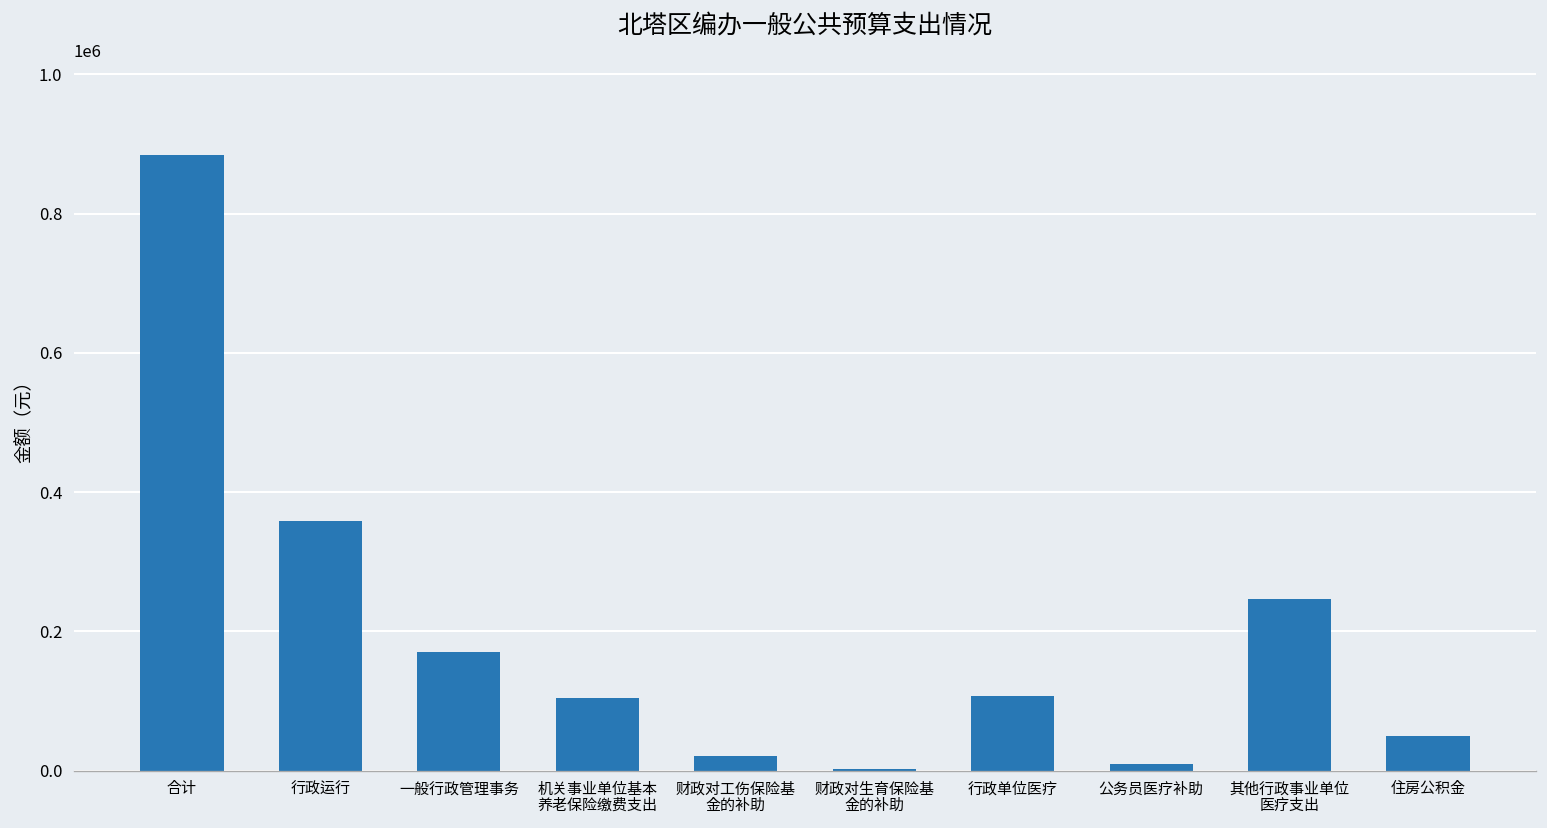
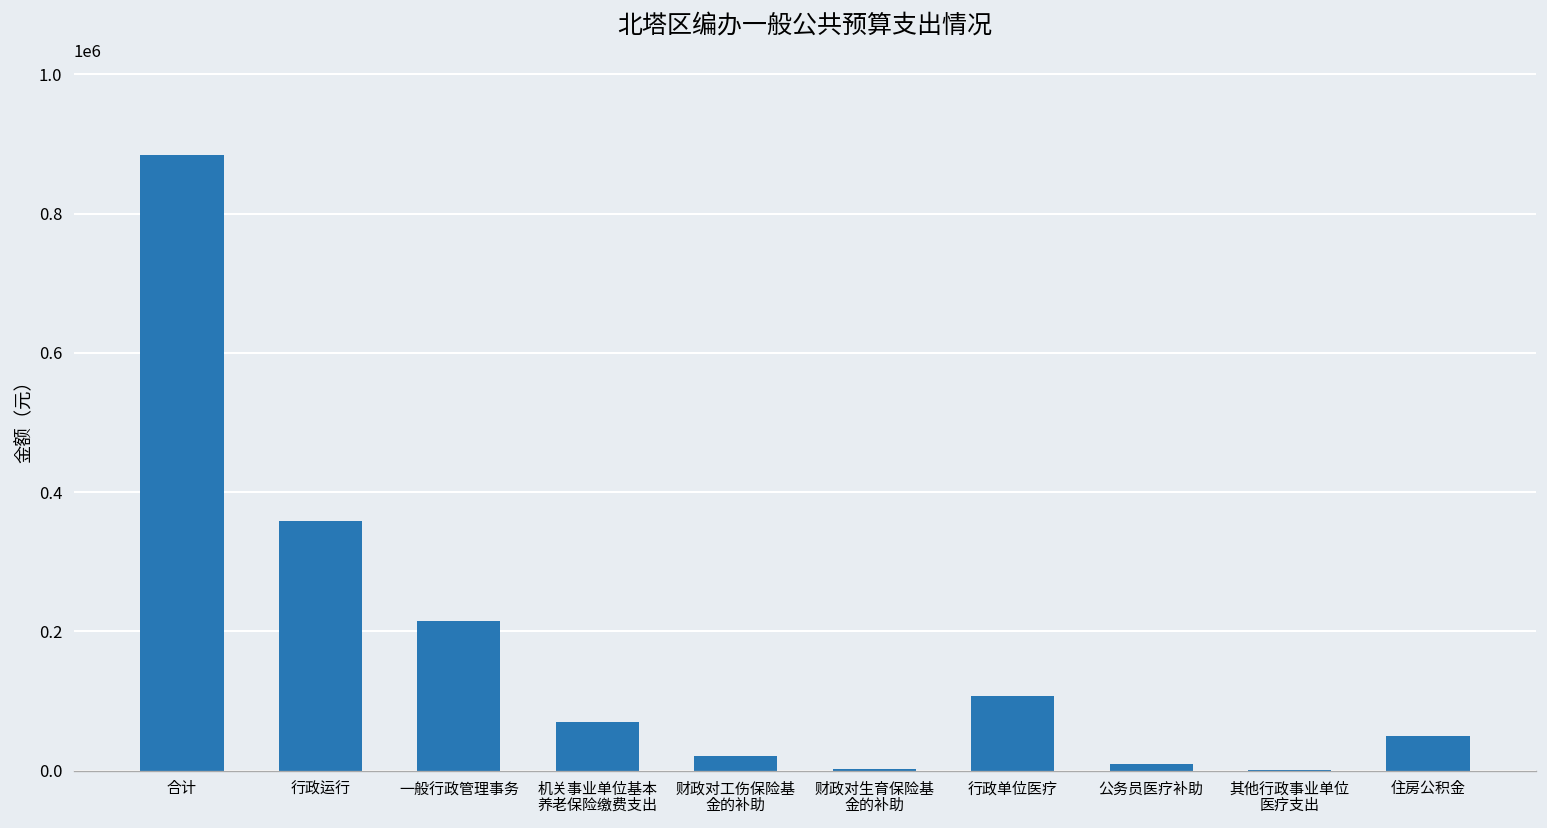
一般行政管理事务: 170000 -> 220000
机关事业单位基本 养老保险缴费支出: 100000 -> 70000
其他行政事业单位 医疗支出: 250000 -> 0
